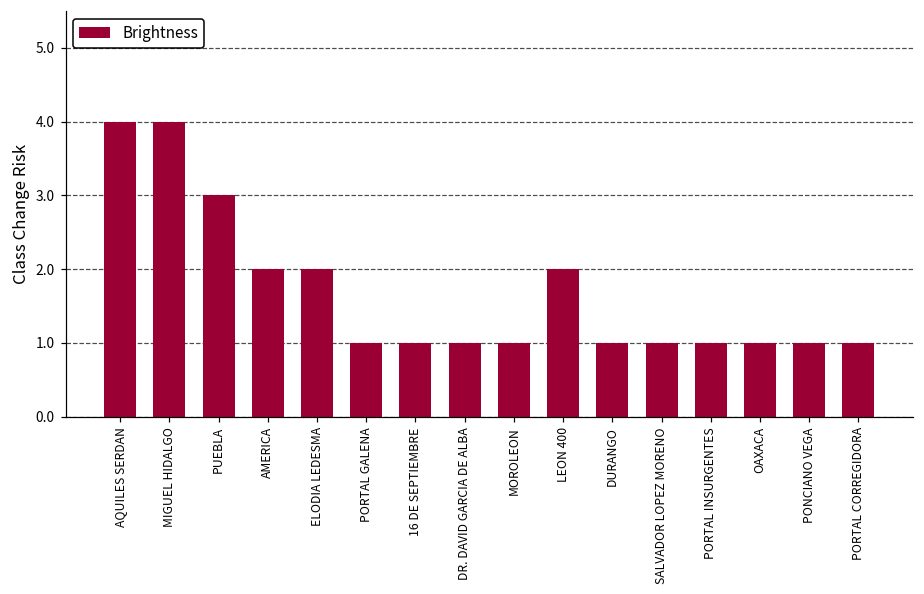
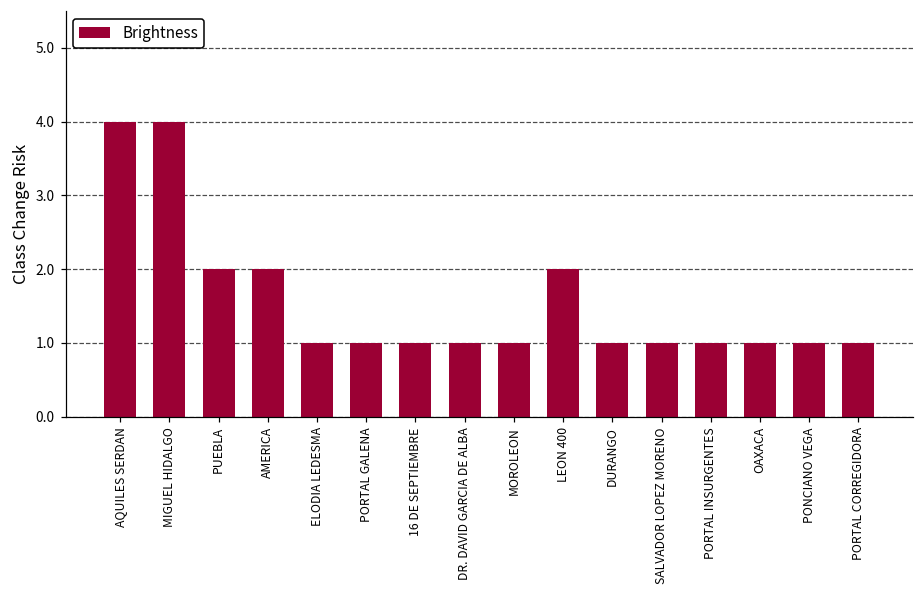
PUEBLA: 3 -> 2
ELODIA LEDESMA: 2 -> 1
